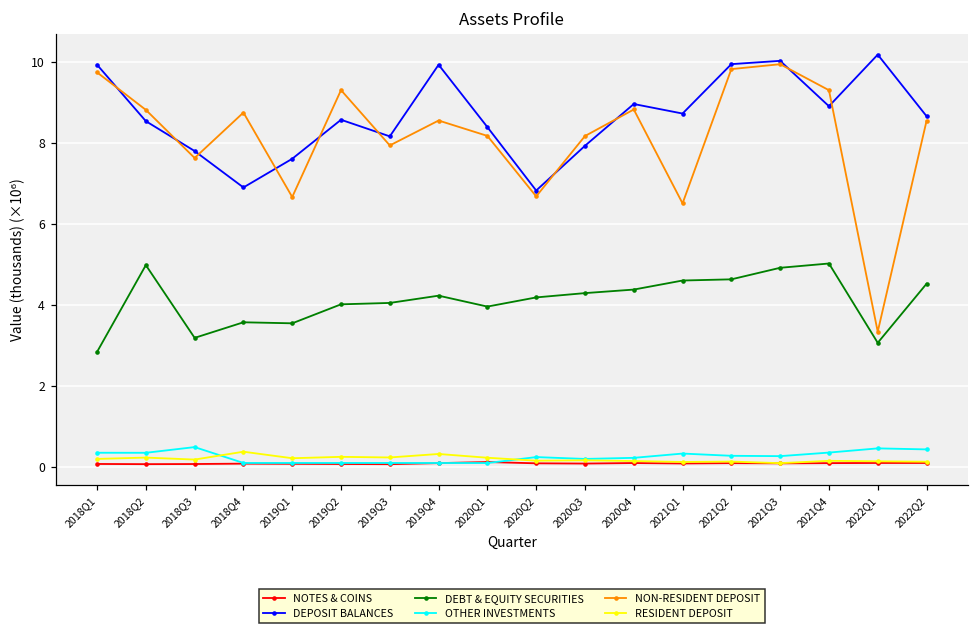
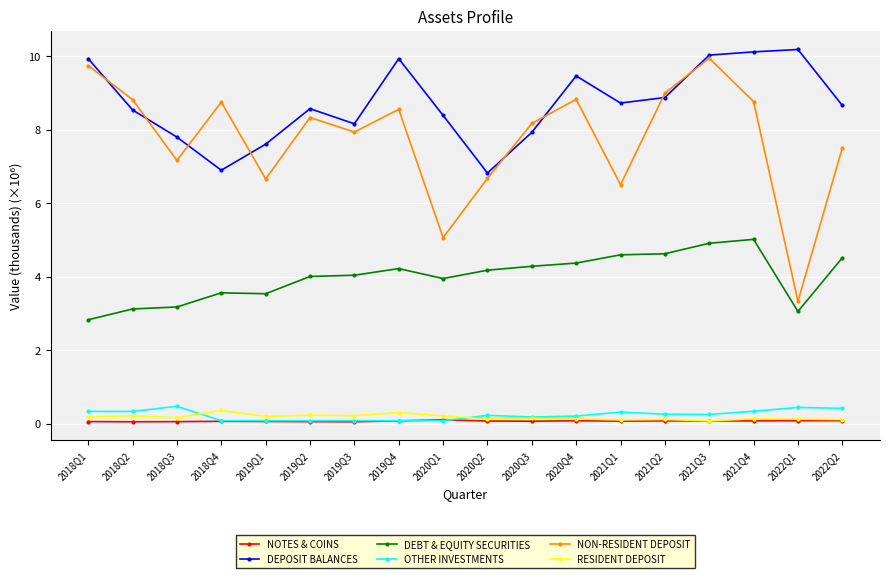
DEBT & EQUITY SECURITIES, 2018Q2: 5.0 -> 3.1
NON-RESIDENT DEPOSIT, 2018Q3: 7.6 -> 7.2
NON-RESIDENT DEPOSIT, 2019Q2: 9.3 -> 8.3
NON-RESIDENT DEPOSIT, 2020Q1: 8.2 -> 5.1
DEPOSIT BALANCES, 2020Q4: 9.0 -> 9.5
DEPOSIT BALANCES, 2021Q2: 9.9 -> 8.9
NON-RESIDENT DEPOSIT, 2021Q2: 9.8 -> 9.0
DEPOSIT BALANCES, 2021Q4: 8.9 -> 10.1
NON-RESIDENT DEPOSIT, 2021Q4: 9.3 -> 8.8
NON-RESIDENT DEPOSIT, 2022Q2: 8.5 -> 7.5
